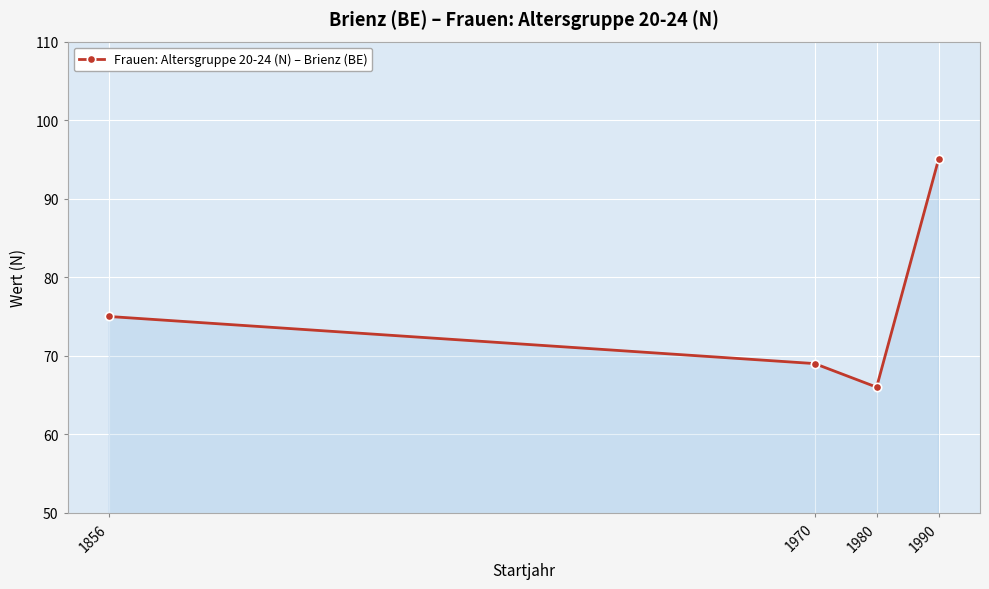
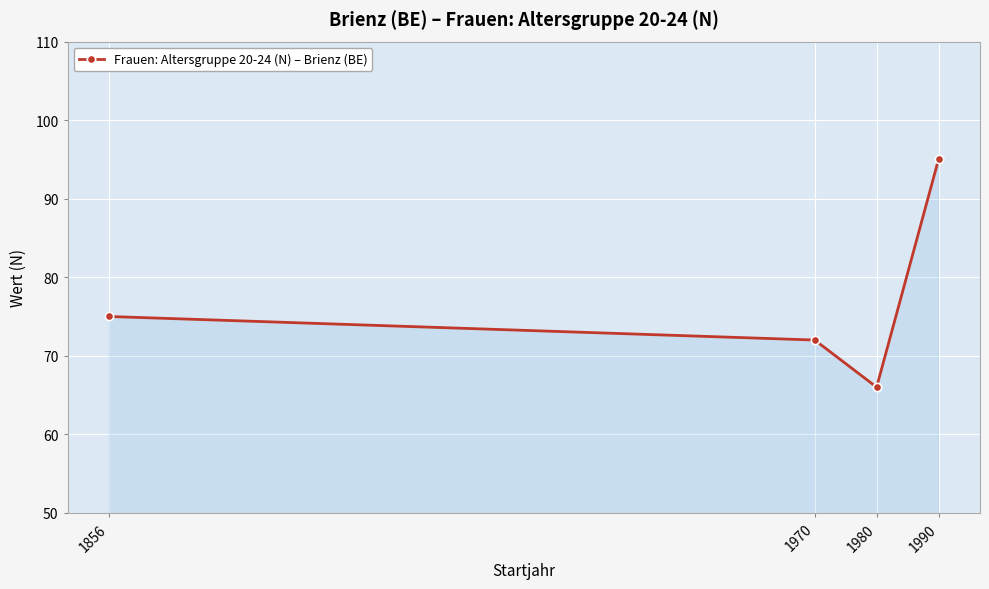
1970: 69 -> 72
